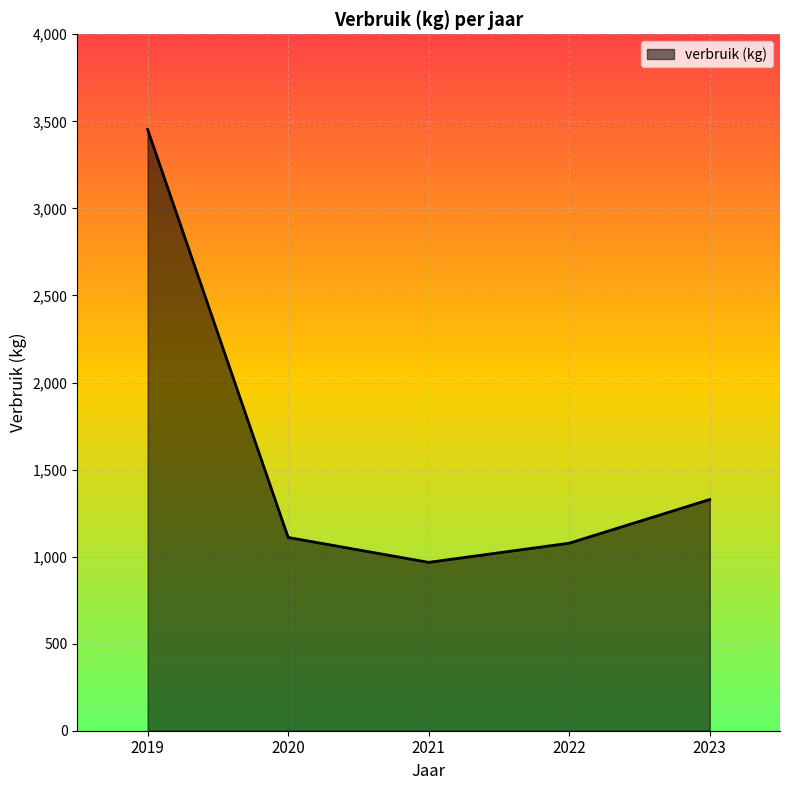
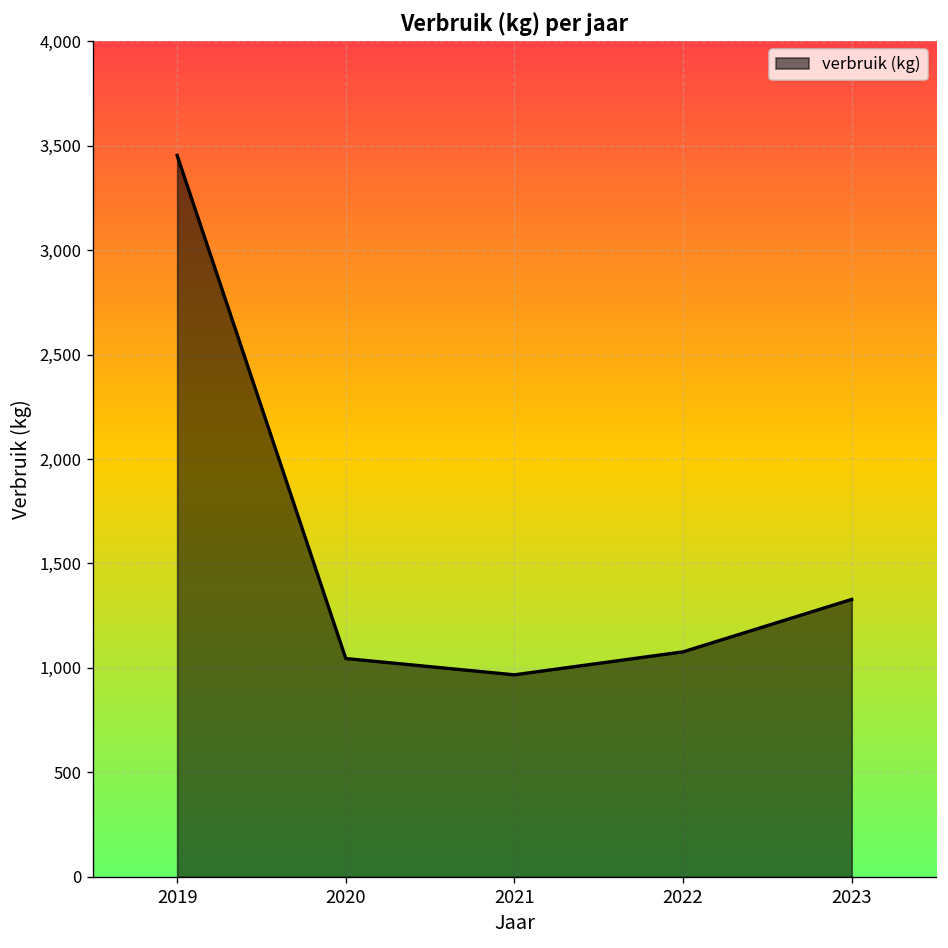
2020: 1,110 -> 1,050
